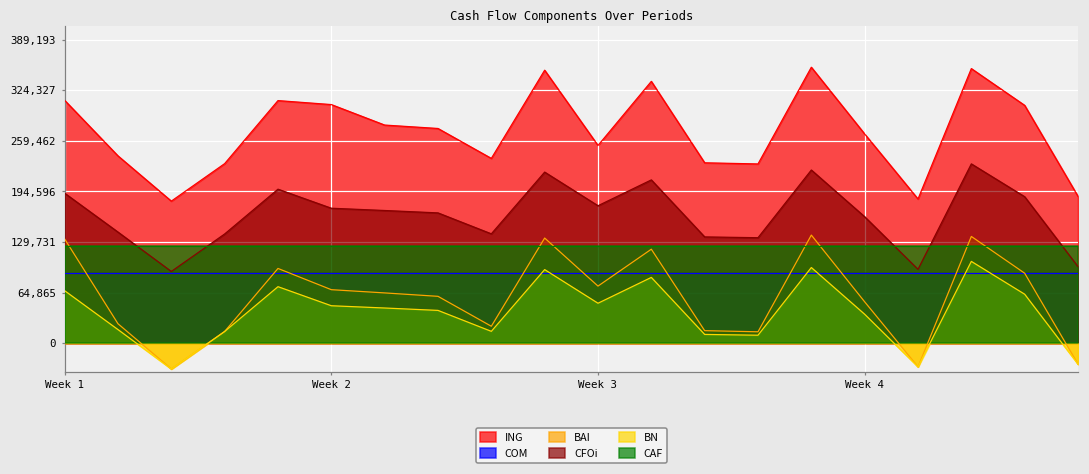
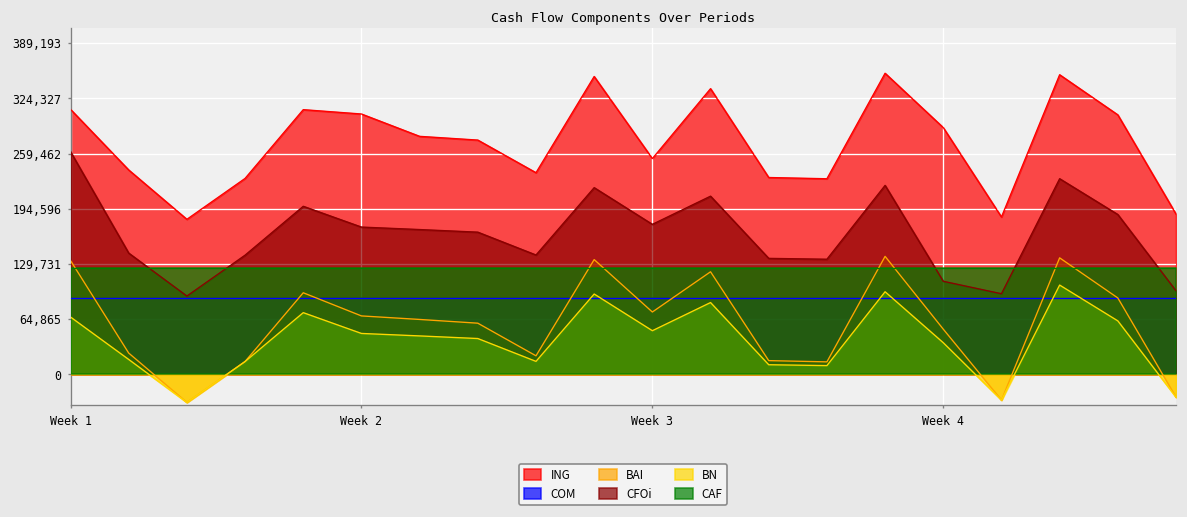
CFOi, Week 1: 190,000 -> 260,000
ING, Week 4: 270,000 -> 290,000
CFOi, Week 4: 160,000 -> 110,000
